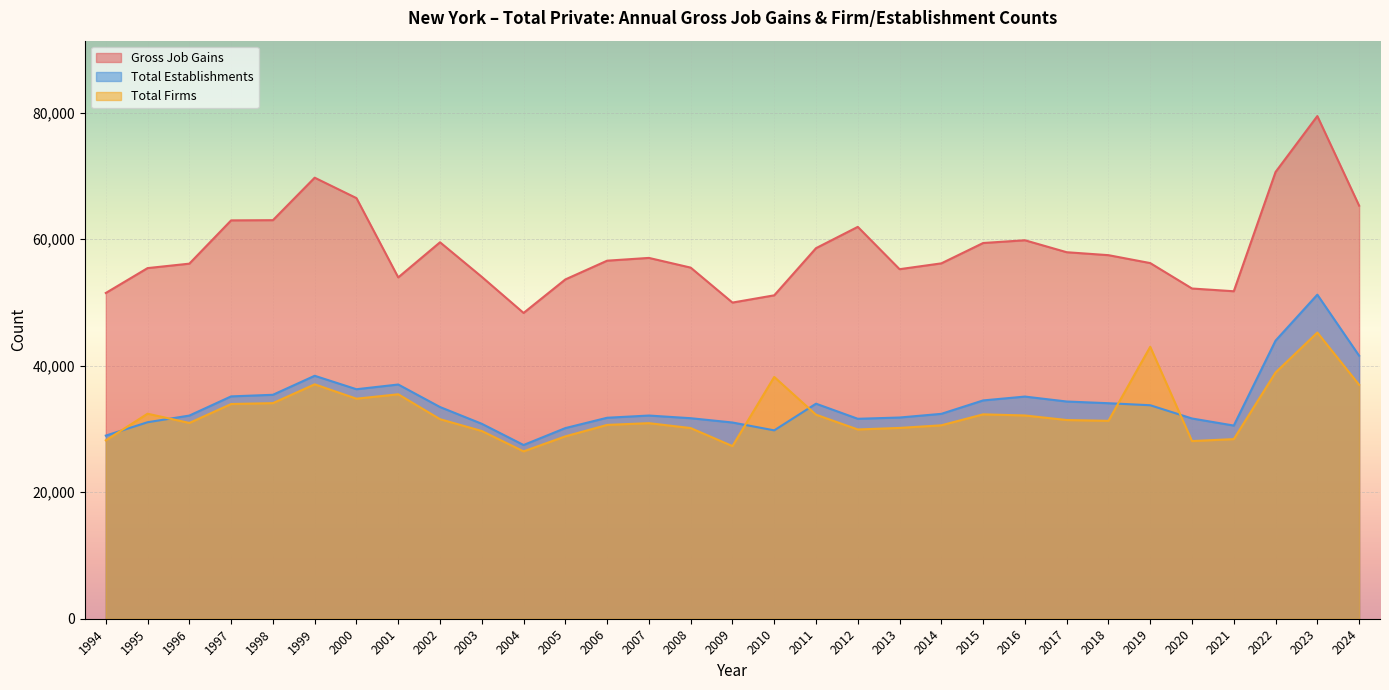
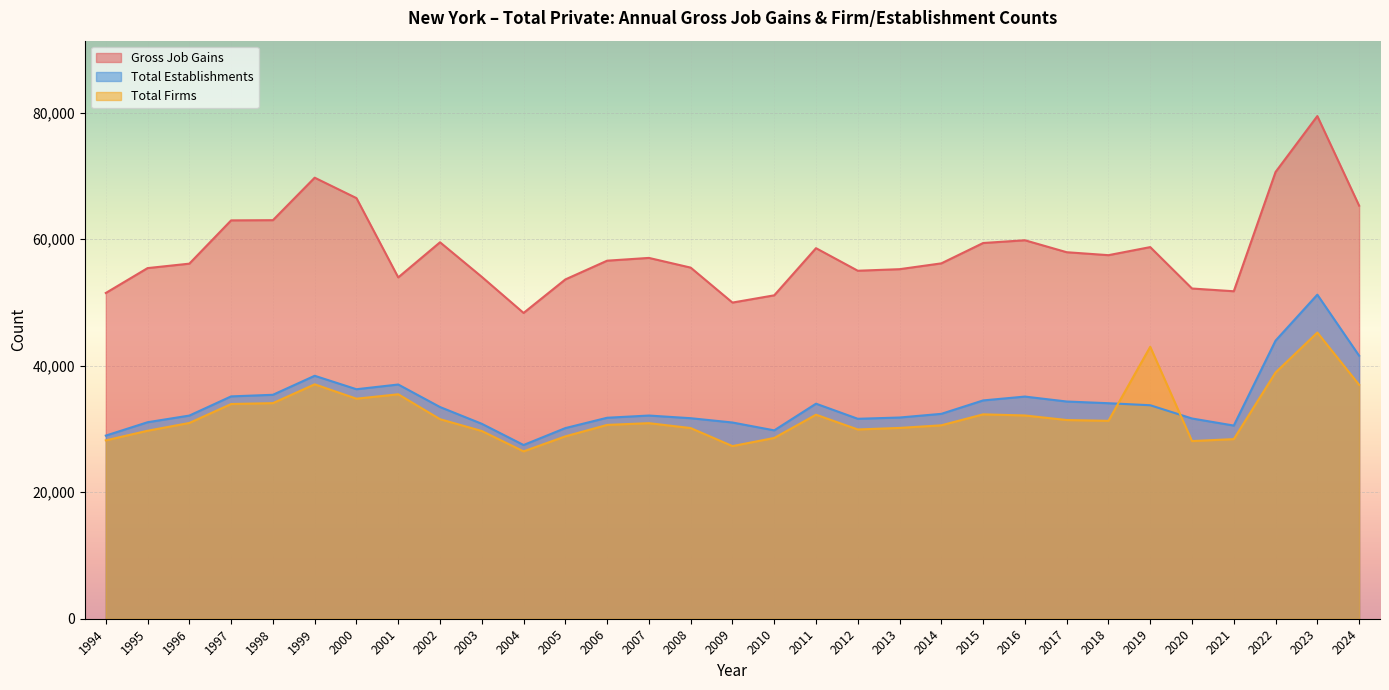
Total Firms, 1995: 32,000 -> 30,000
Total Firms, 2010: 38,000 -> 29,000
Gross Job Gains, 2012: 62,000 -> 55,000
Gross Job Gains, 2019: 56,000 -> 59,000
